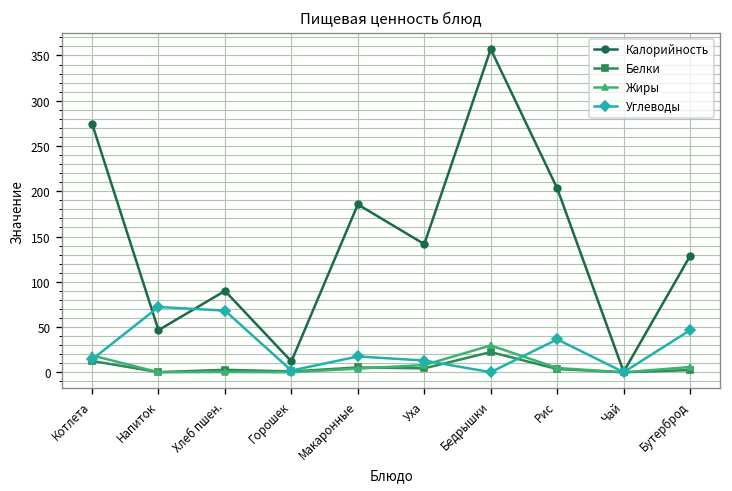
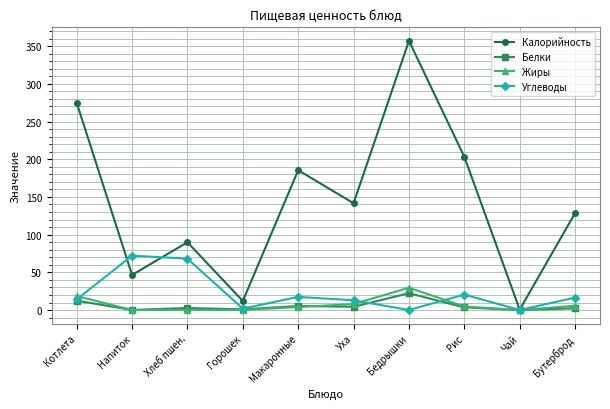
Углеводы, Рис: 40 -> 20
Углеводы, Бутерброд: 50 -> 20
